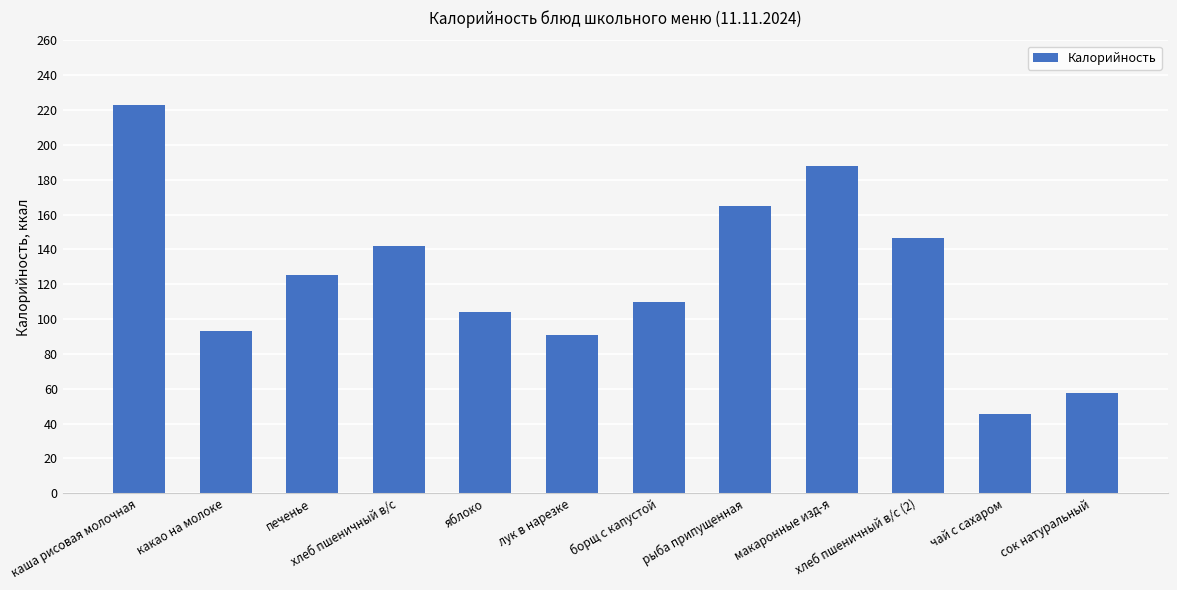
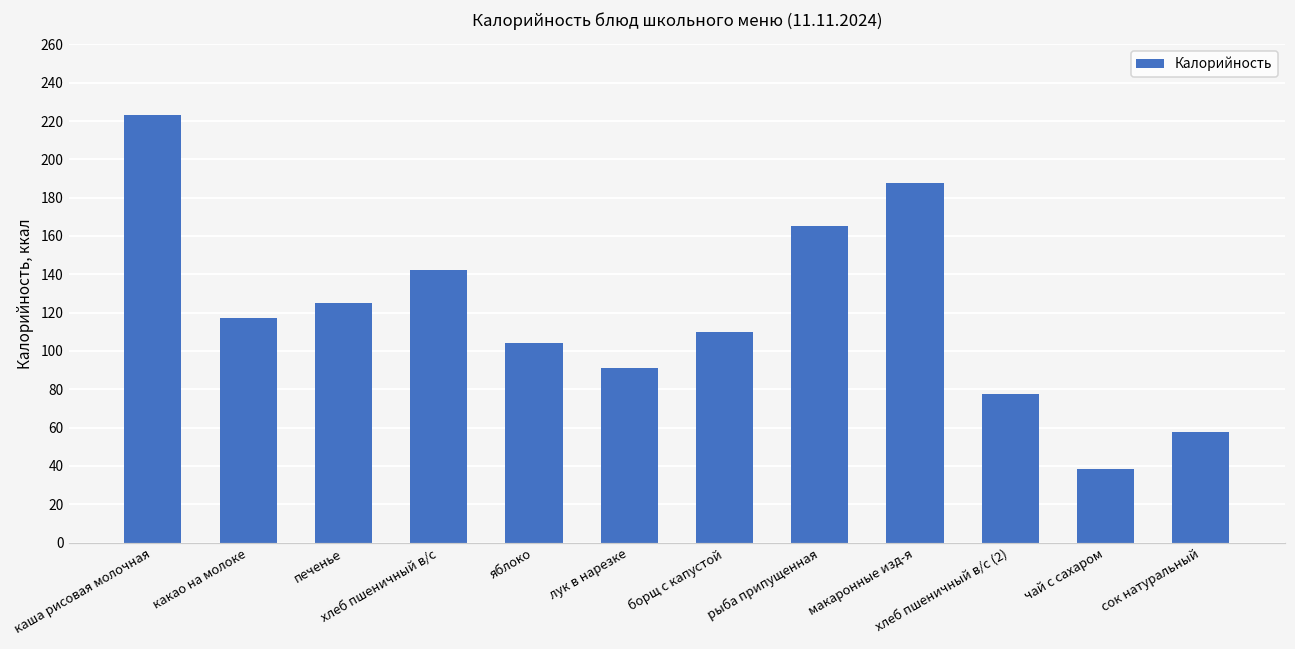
какао на молоке: 93 -> 117
хлеб пшеничный в/с (2): 147 -> 77
чай с сахаром: 46 -> 38
